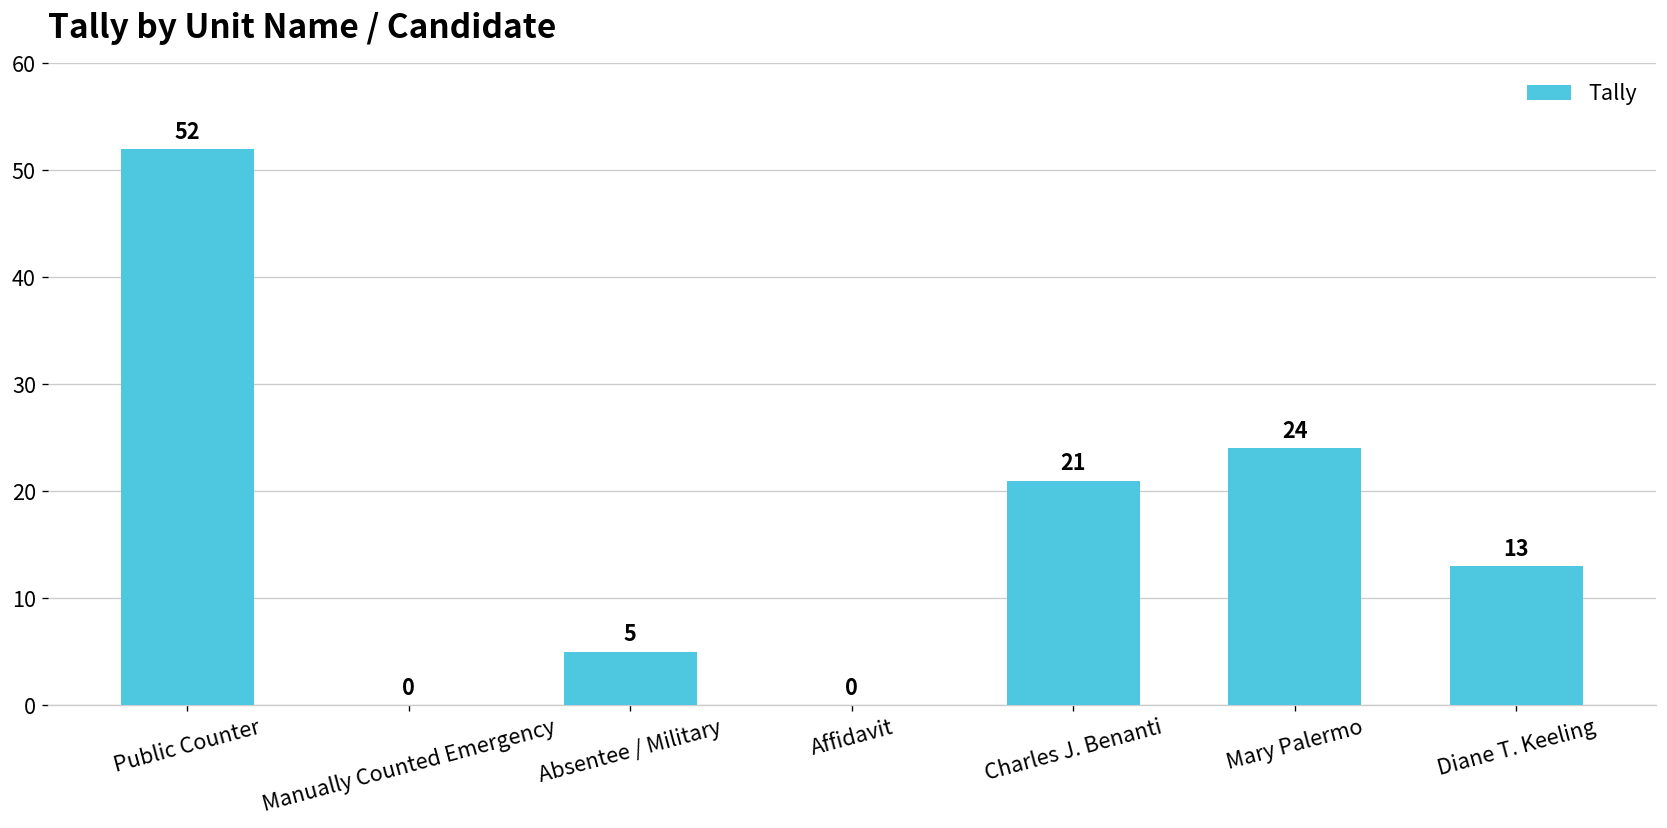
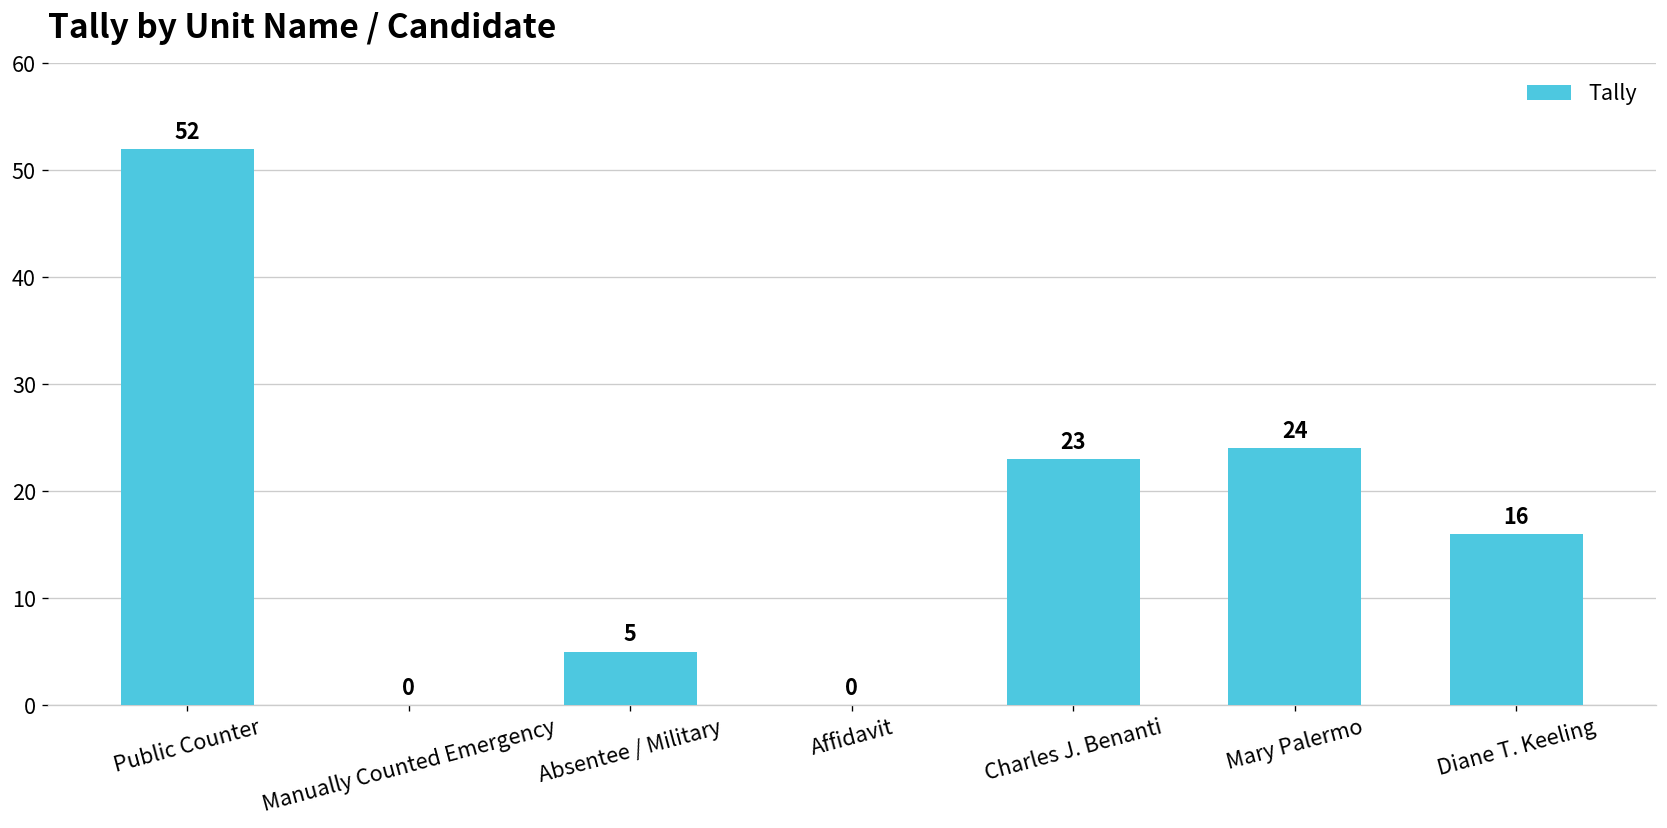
Charles J. Benanti: 21 -> 23
Diane T. Keeling: 13 -> 16
